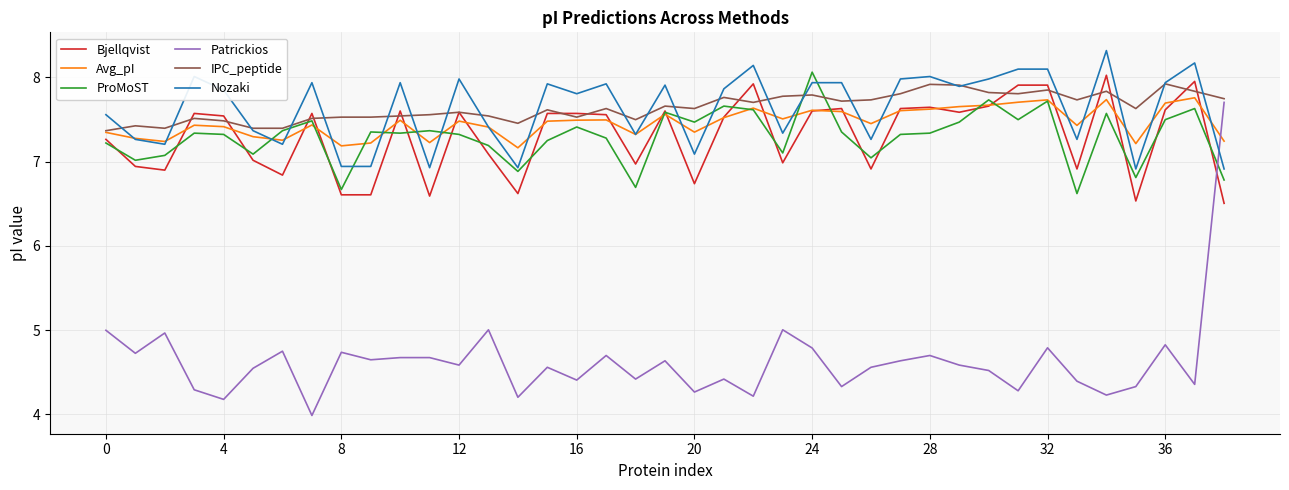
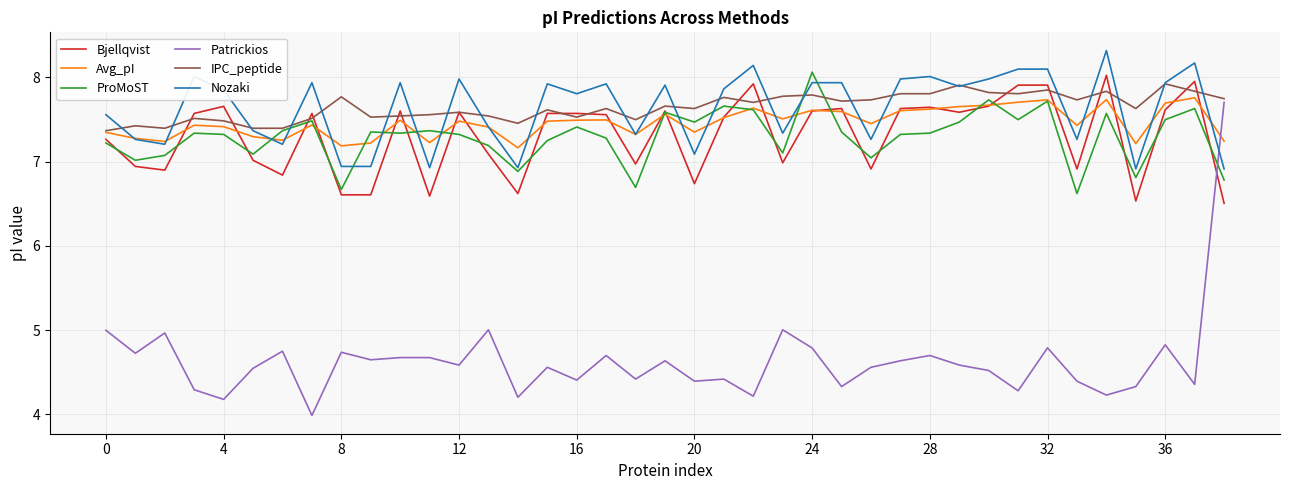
Bjellqvist, 4: 7.5 -> 7.7
IPC_peptide, 8: 7.5 -> 7.8
Patrickios, 20: 4.3 -> 4.4
IPC_peptide, 28: 7.9 -> 7.8
